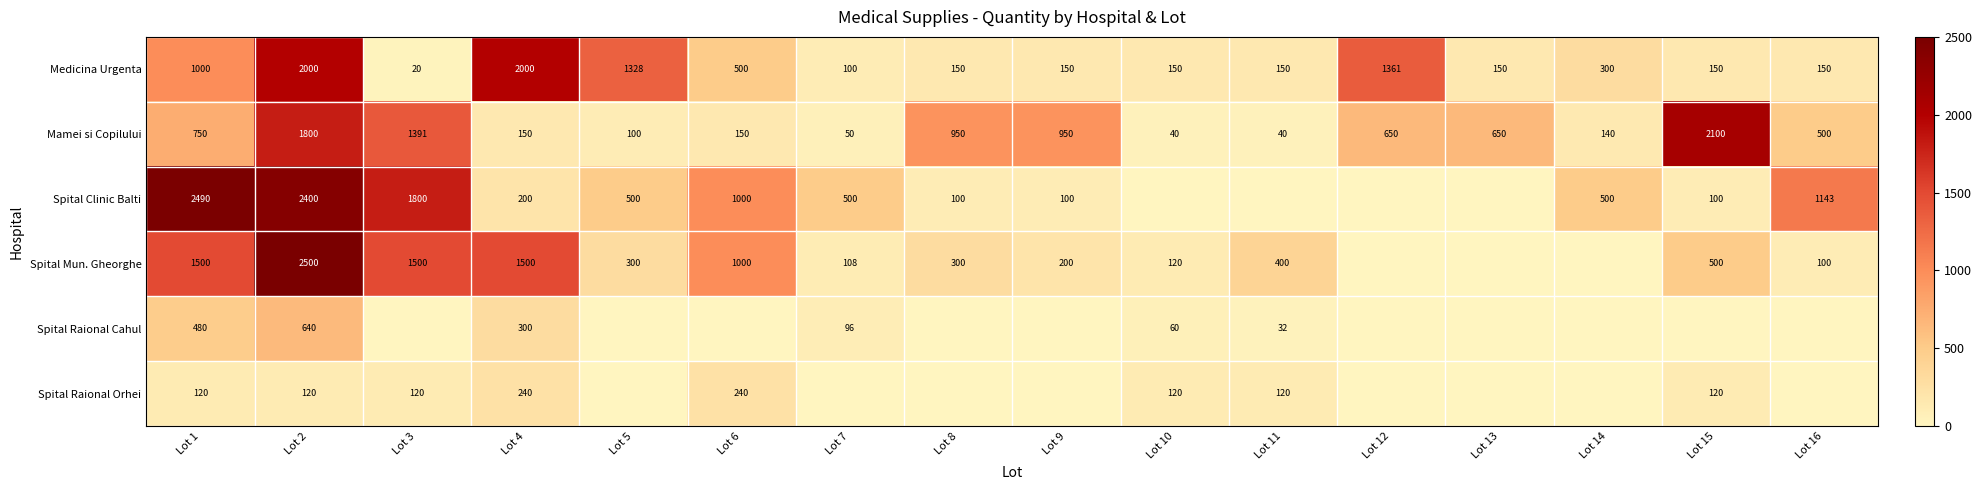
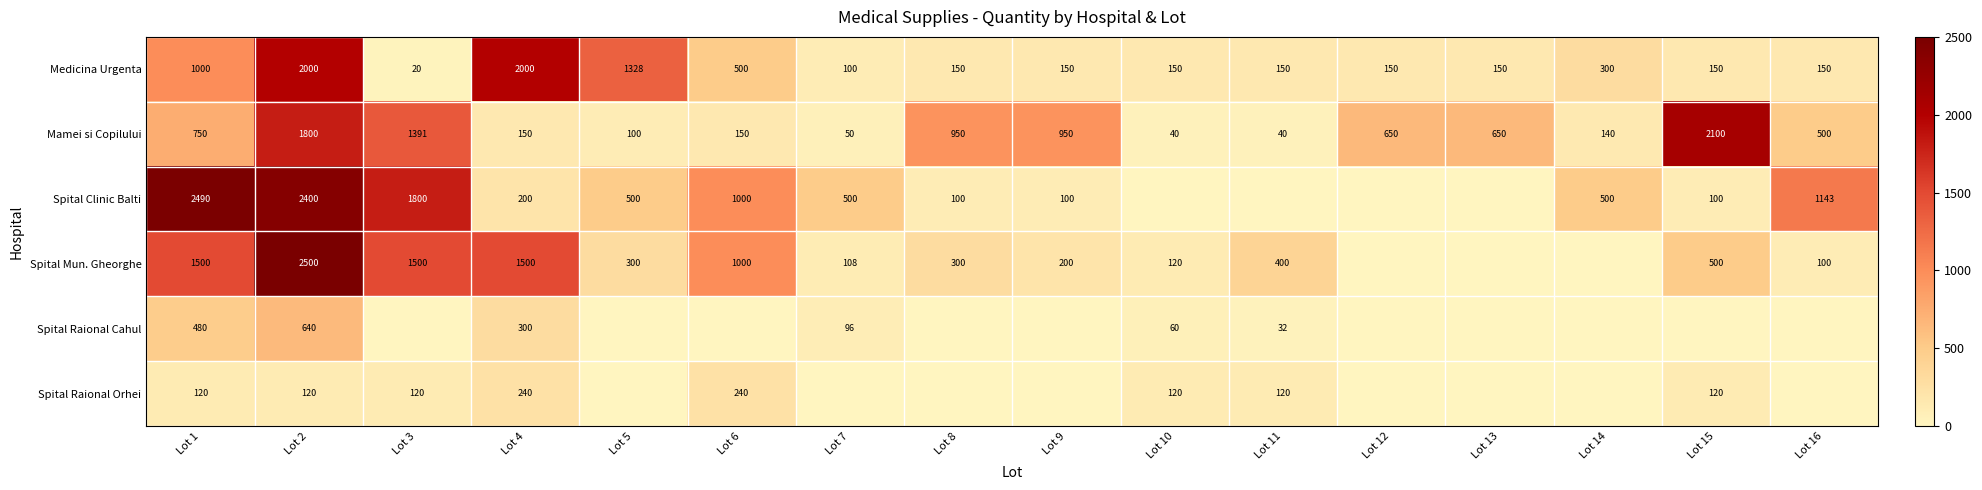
Medicina Urgenta, Lot 12: 1361 -> 150
